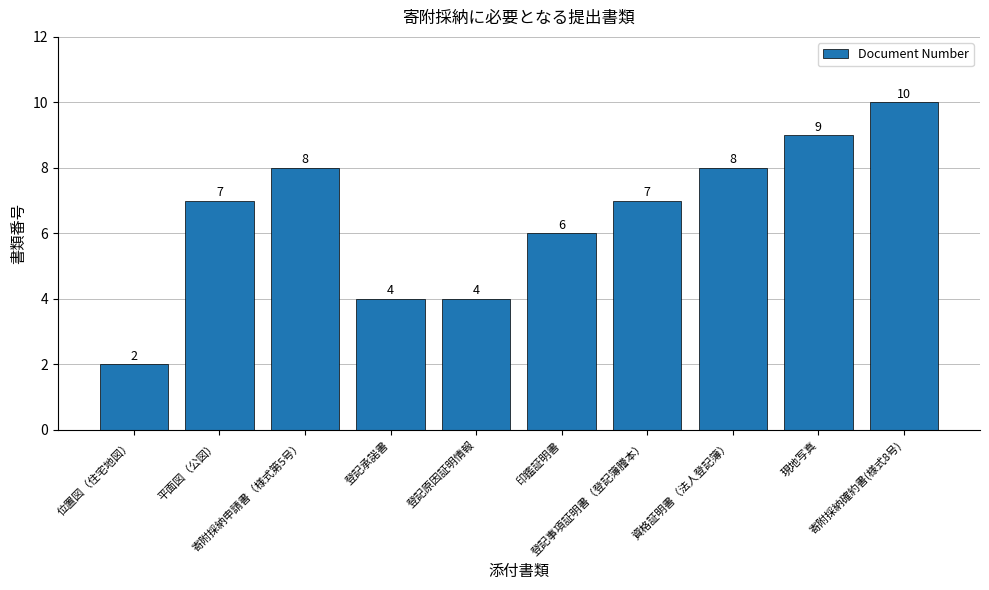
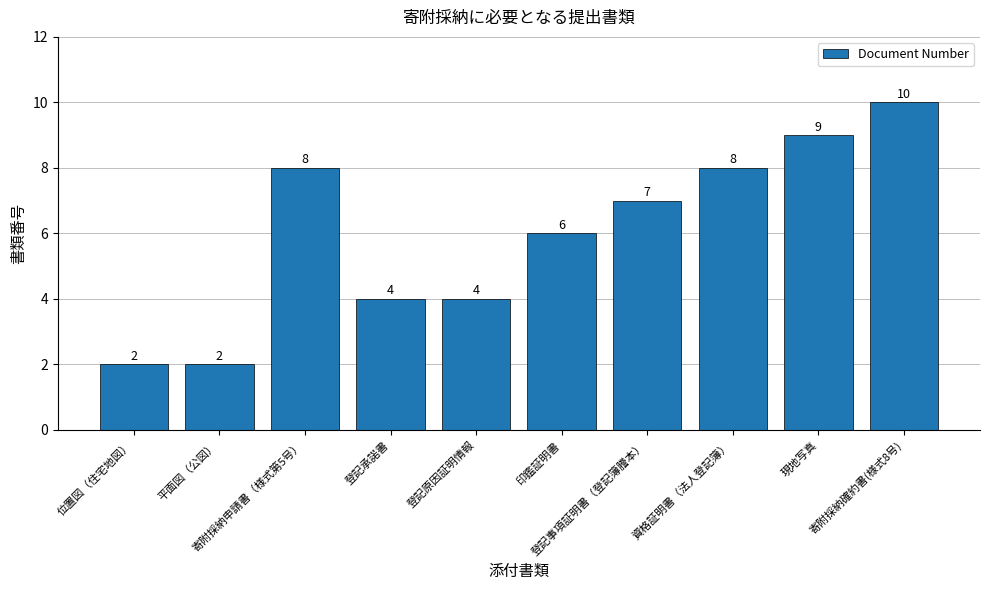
平面図（公図）: 7 -> 2
